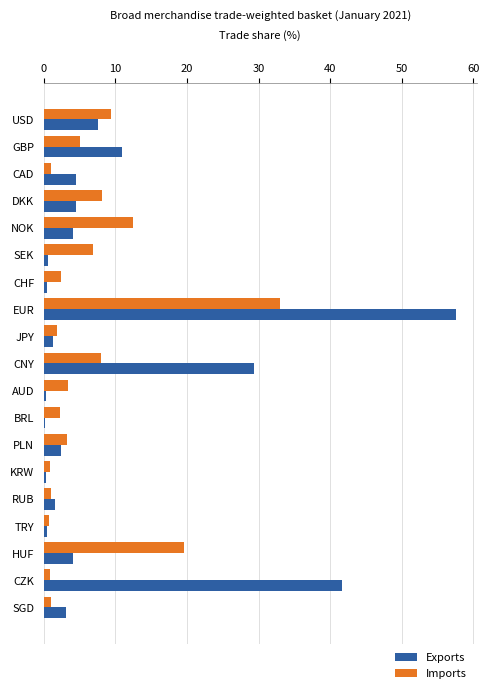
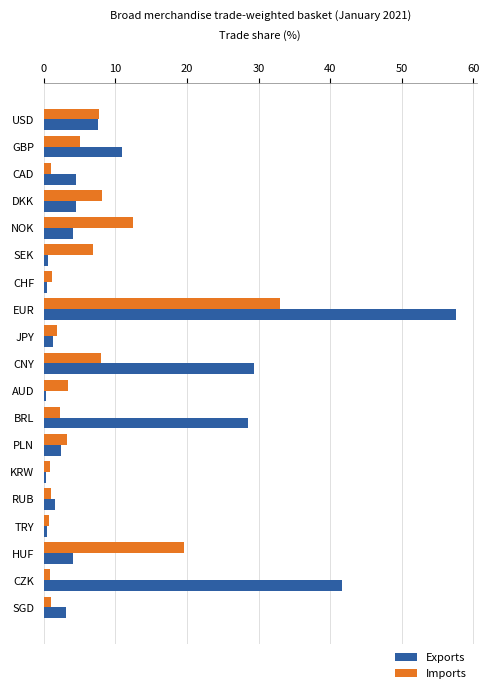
Imports, USD: 9 -> 8
Imports, CHF: 2 -> 1
Exports, BRL: 0 -> 29
